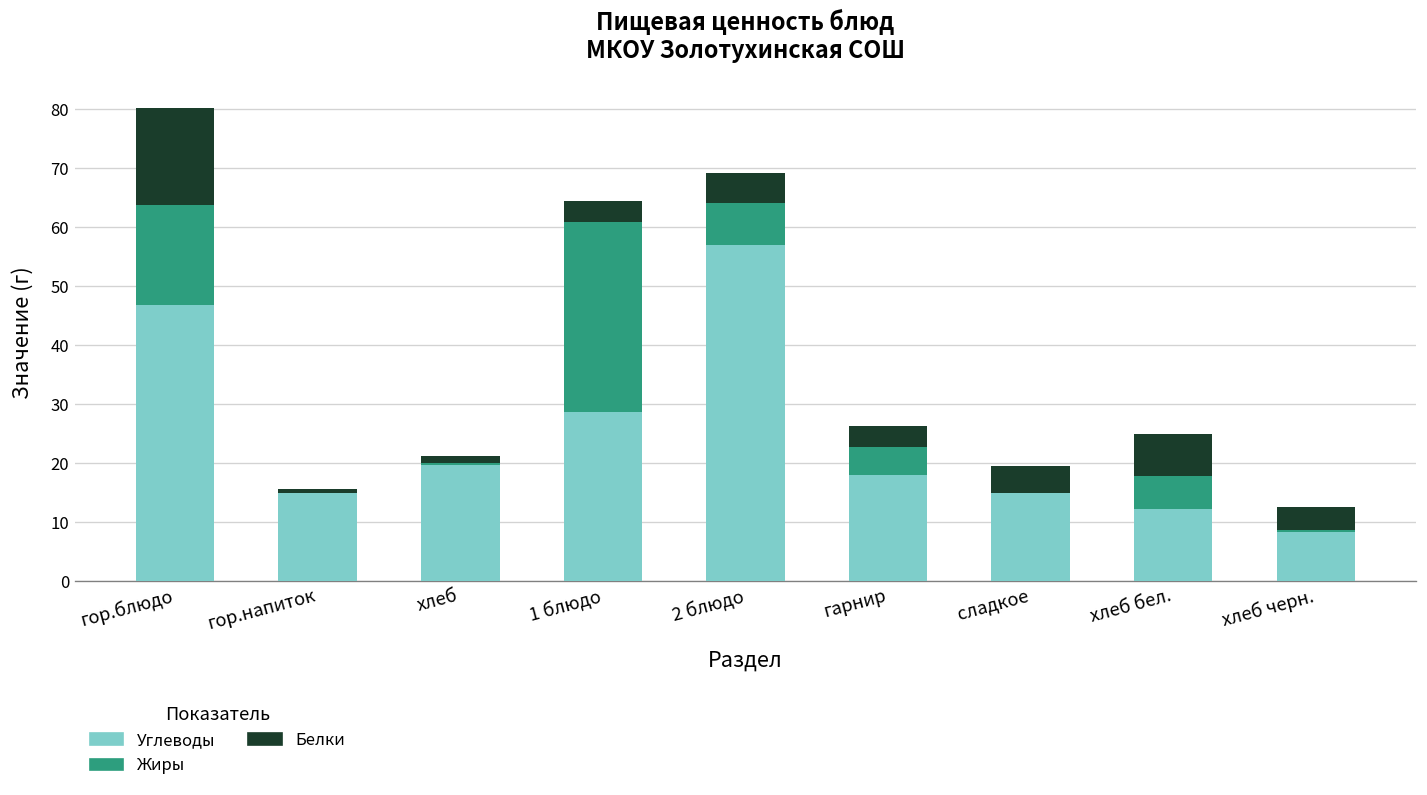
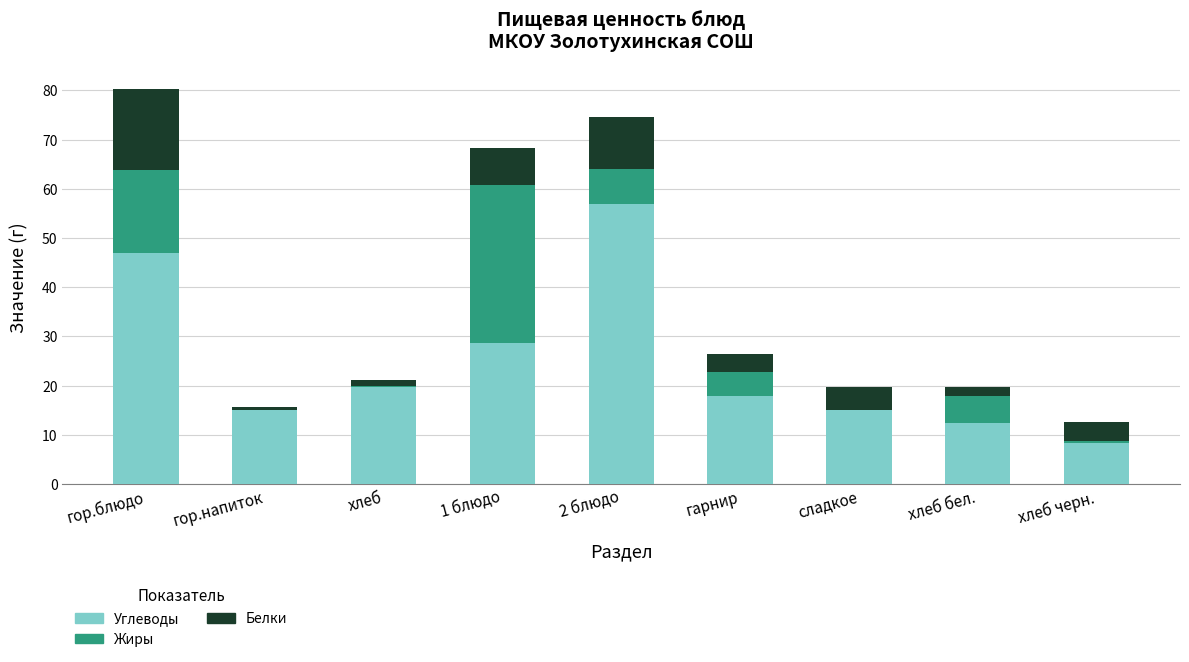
Белки, 1 блюдо: 4 -> 7
Белки, 2 блюдо: 5 -> 11
Белки, хлеб бел.: 7 -> 2
